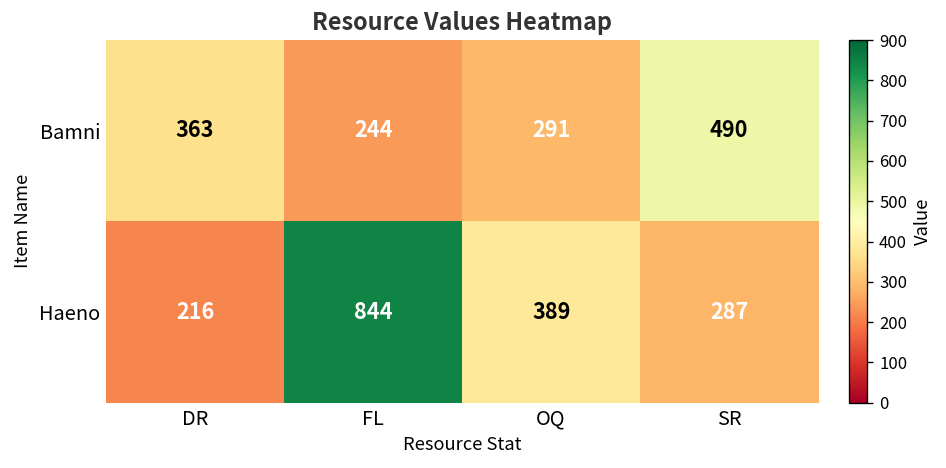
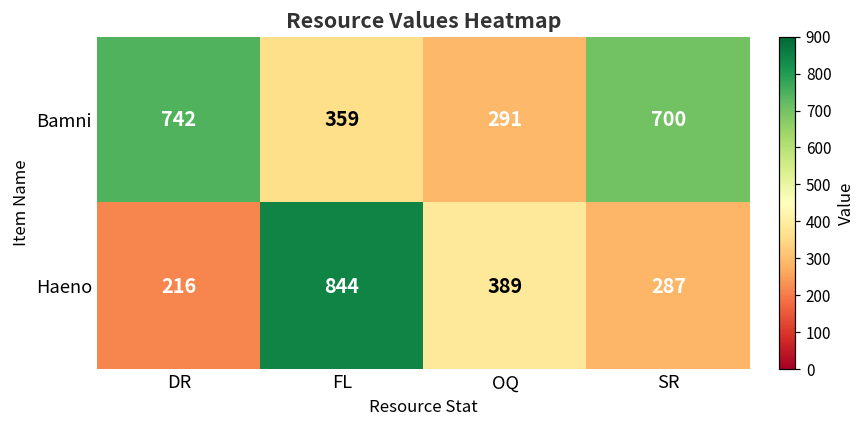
Bamni, DR: 363 -> 742
Bamni, FL: 244 -> 359
Bamni, SR: 490 -> 700
